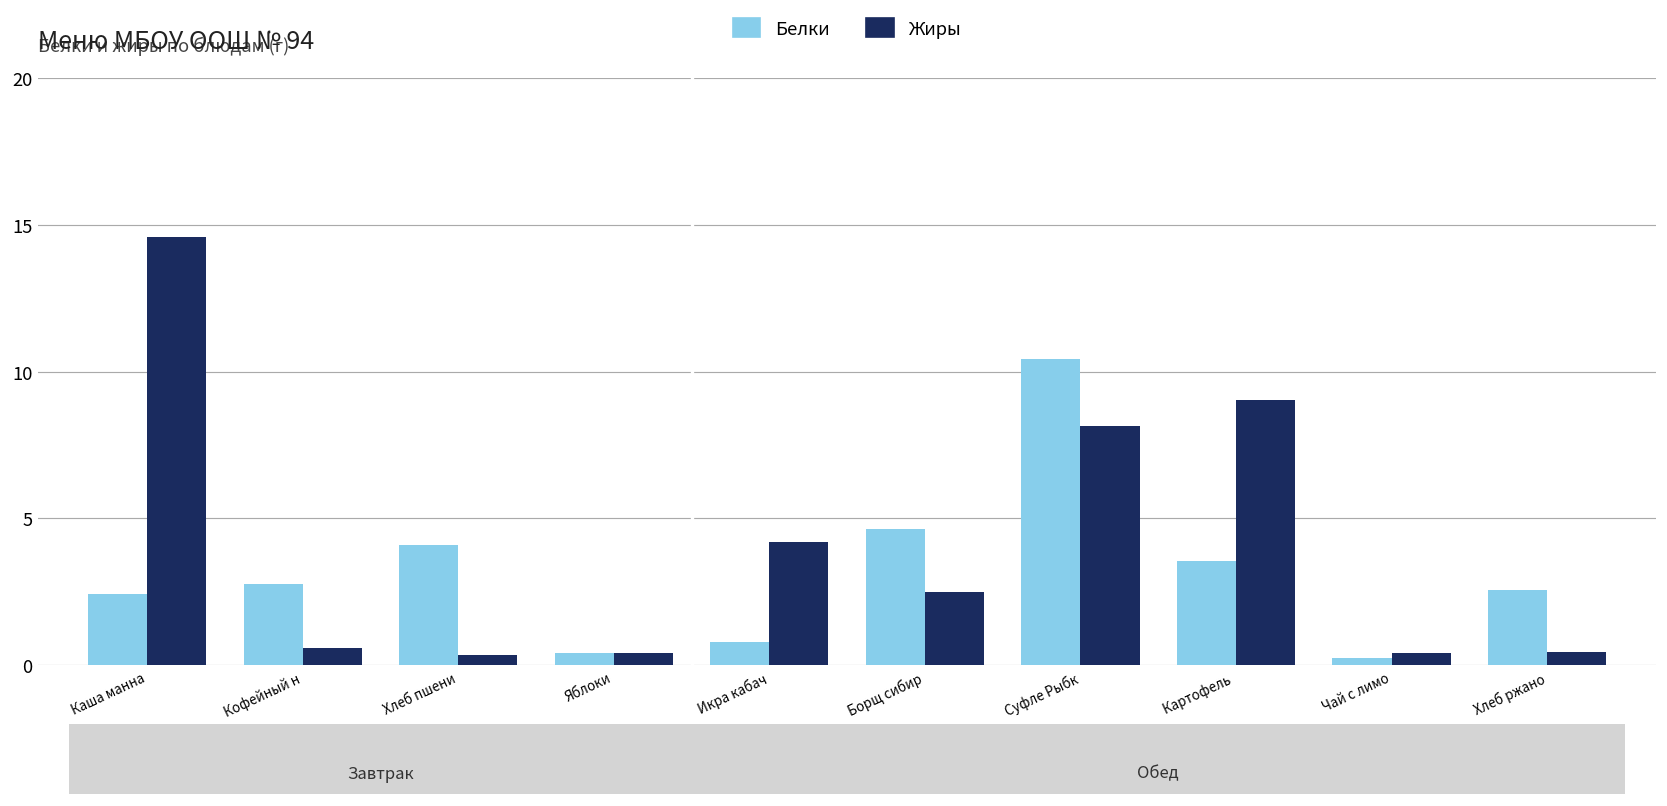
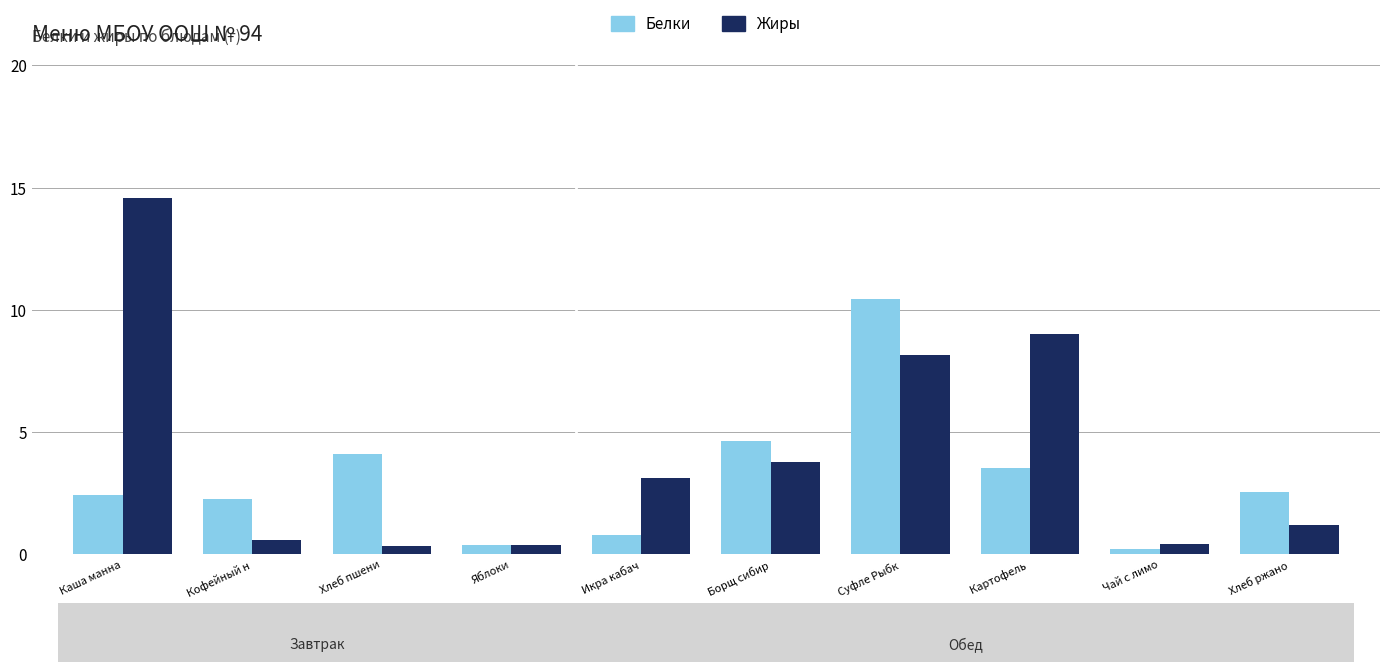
Белки, Кофейный н: 2.8 -> 2.3
Жиры, Икра кабач: 4.2 -> 3.1
Жиры, Борщ сибир: 2.5 -> 3.8
Жиры, Хлеб ржано: 0.4 -> 1.2
